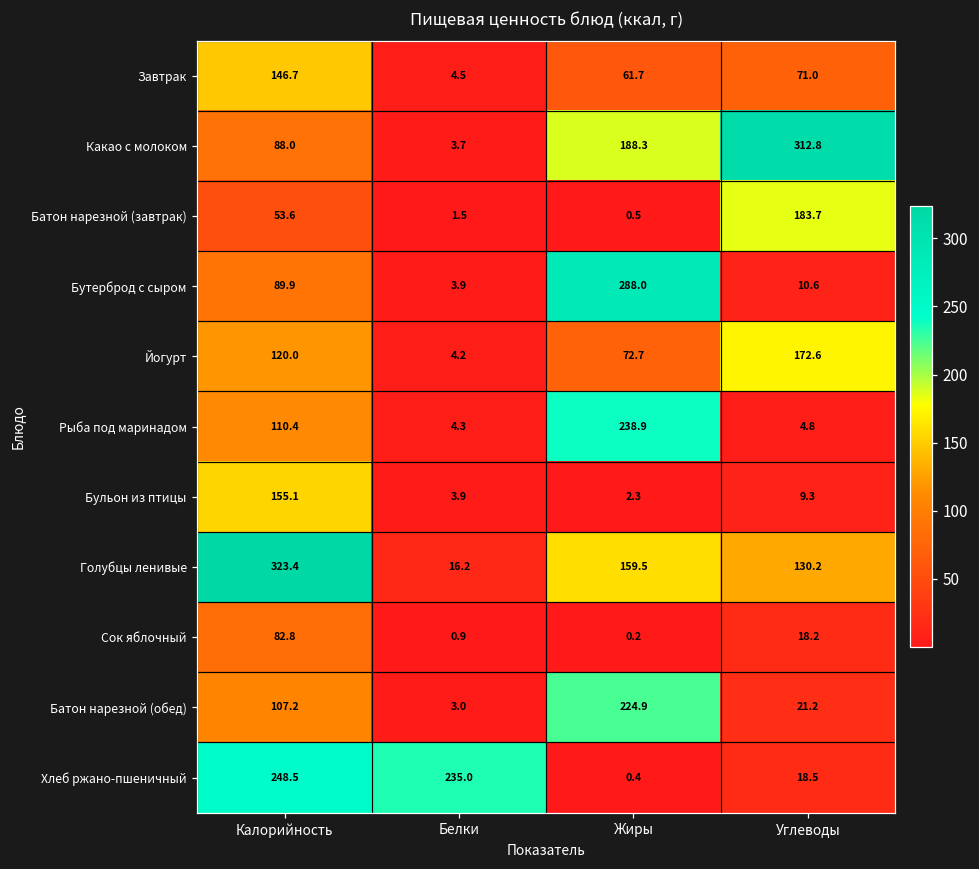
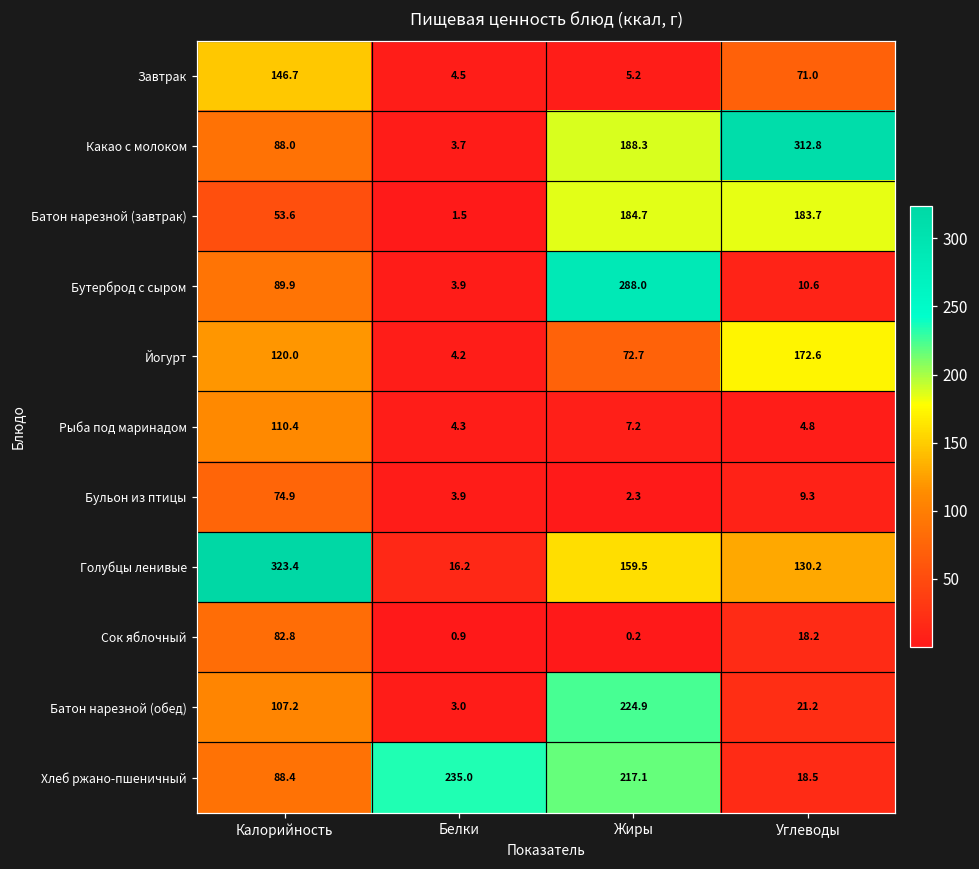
Завтрак, Жиры: 61.7 -> 5.2
Батон нарезной (завтрак), Жиры: 0.5 -> 184.7
Рыба под маринадом, Жиры: 238.9 -> 7.2
Бульон из птицы, Калорийность: 155.1 -> 74.9
Хлеб ржано-пшеничный, Калорийность: 248.5 -> 88.4
Хлеб ржано-пшеничный, Жиры: 0.4 -> 217.1
